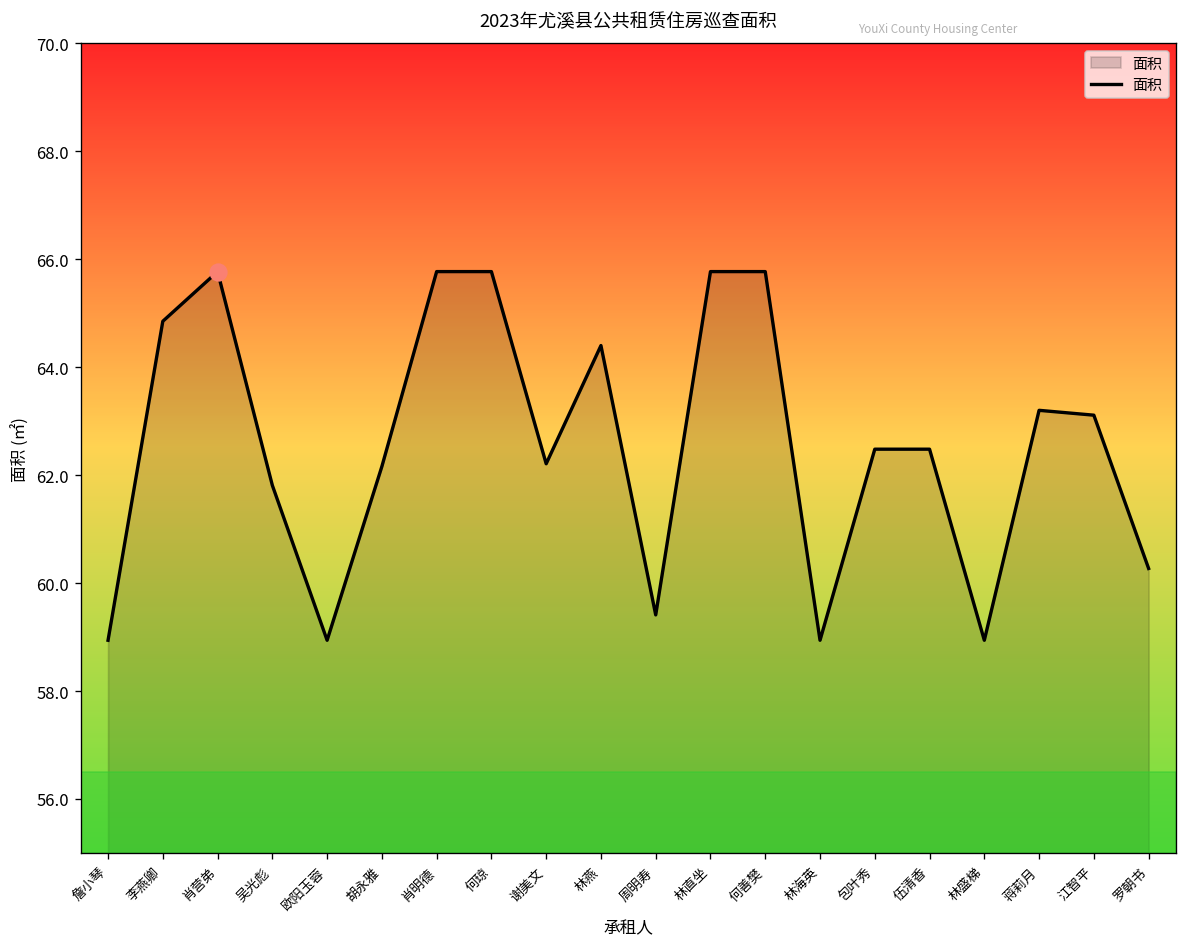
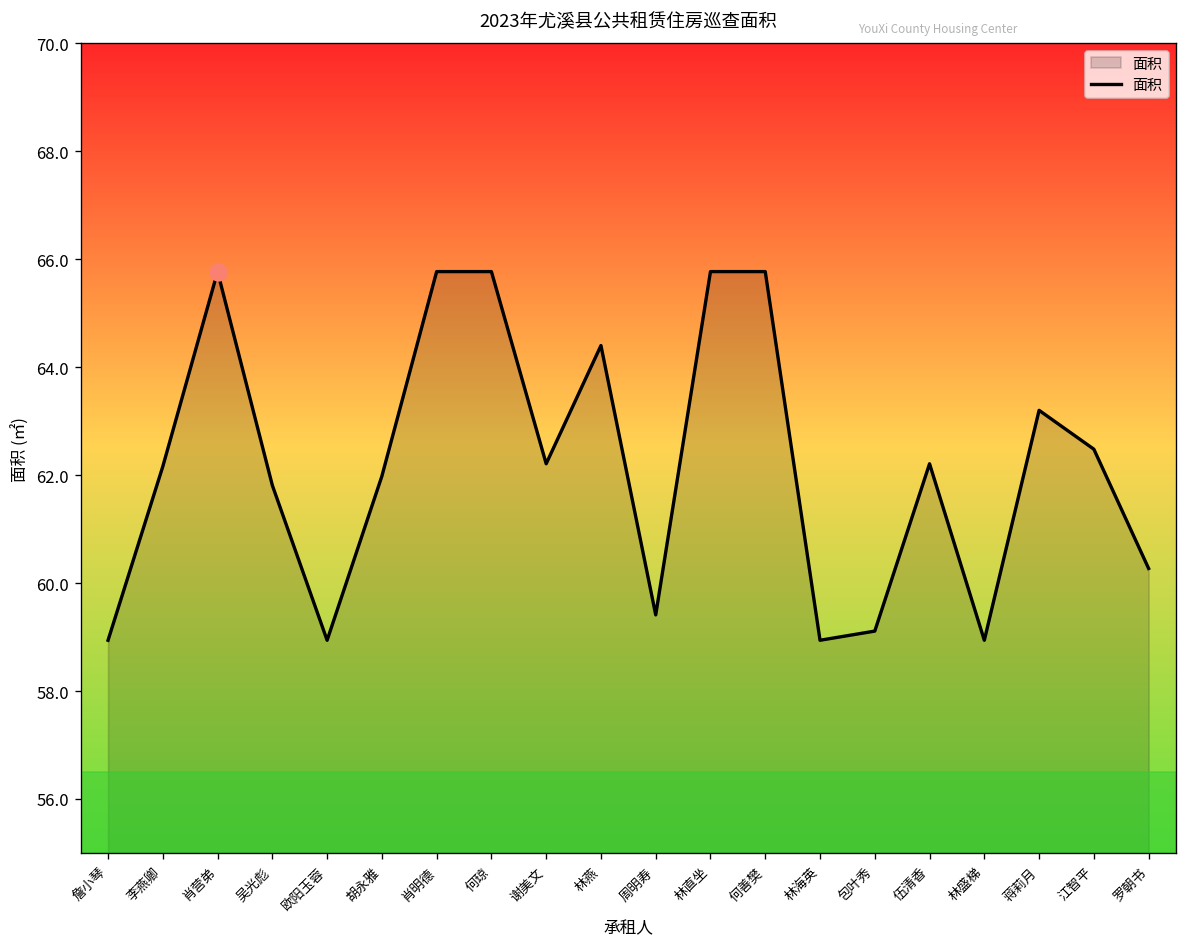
面积, 李燕卿: 64.9 -> 62.2
面积, 胡永雅: 62.2 -> 62.0
面积, 包叶秀: 62.5 -> 59.1
面积, 伍清香: 62.5 -> 62.2
面积, 江智平: 63.1 -> 62.5
